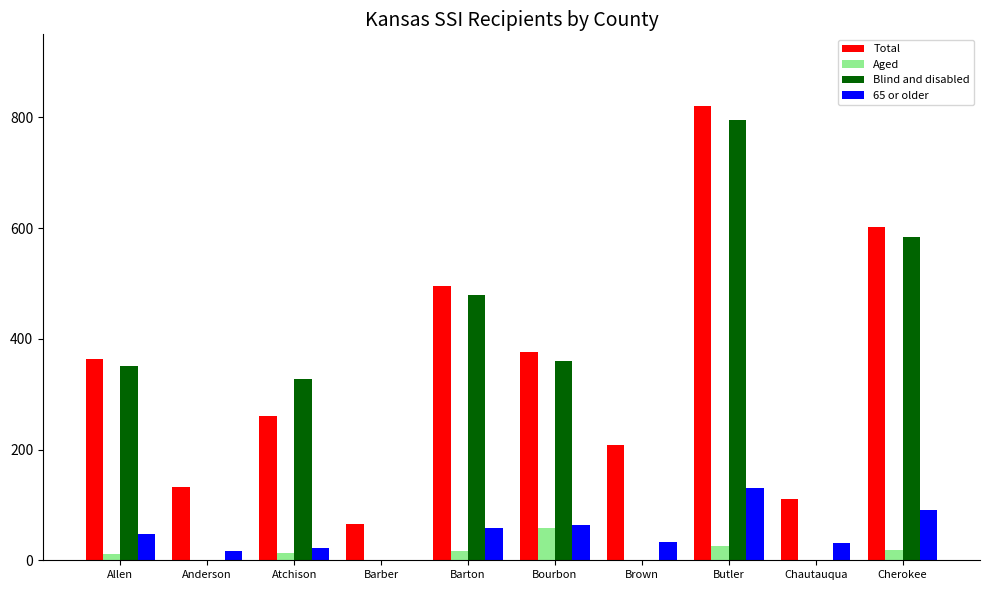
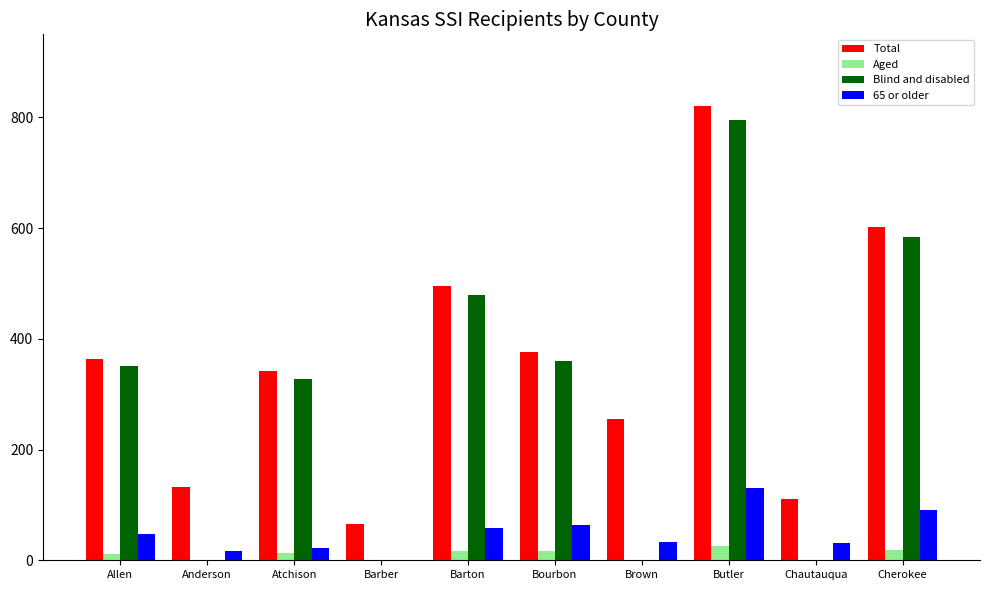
Total, Atchison: 260 -> 340
Aged, Bourbon: 60 -> 20
Total, Brown: 210 -> 260
